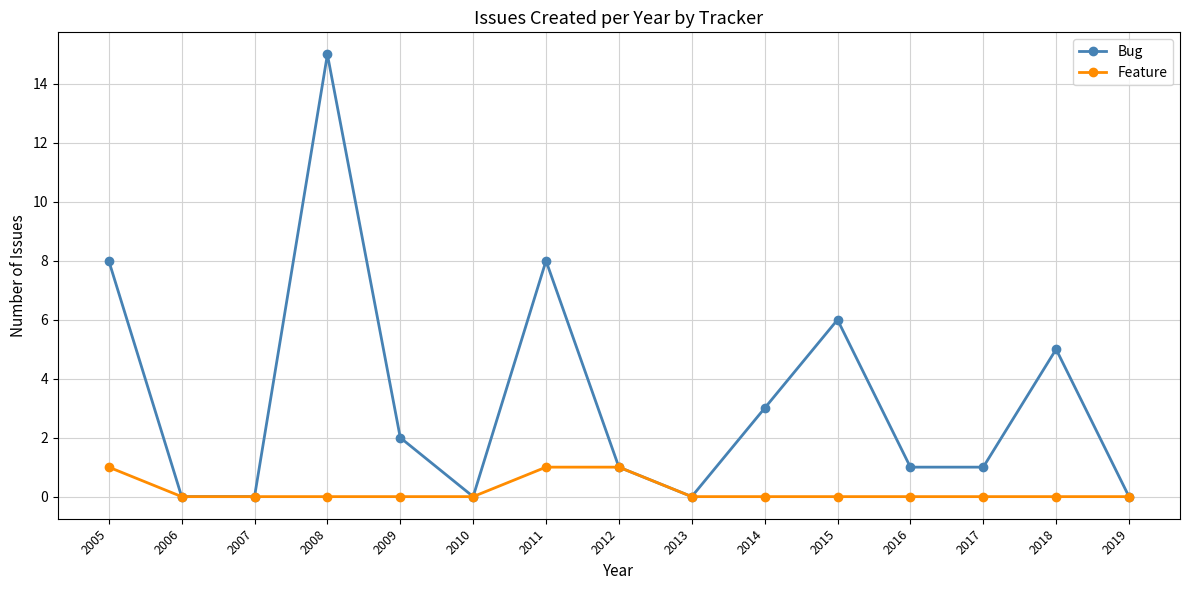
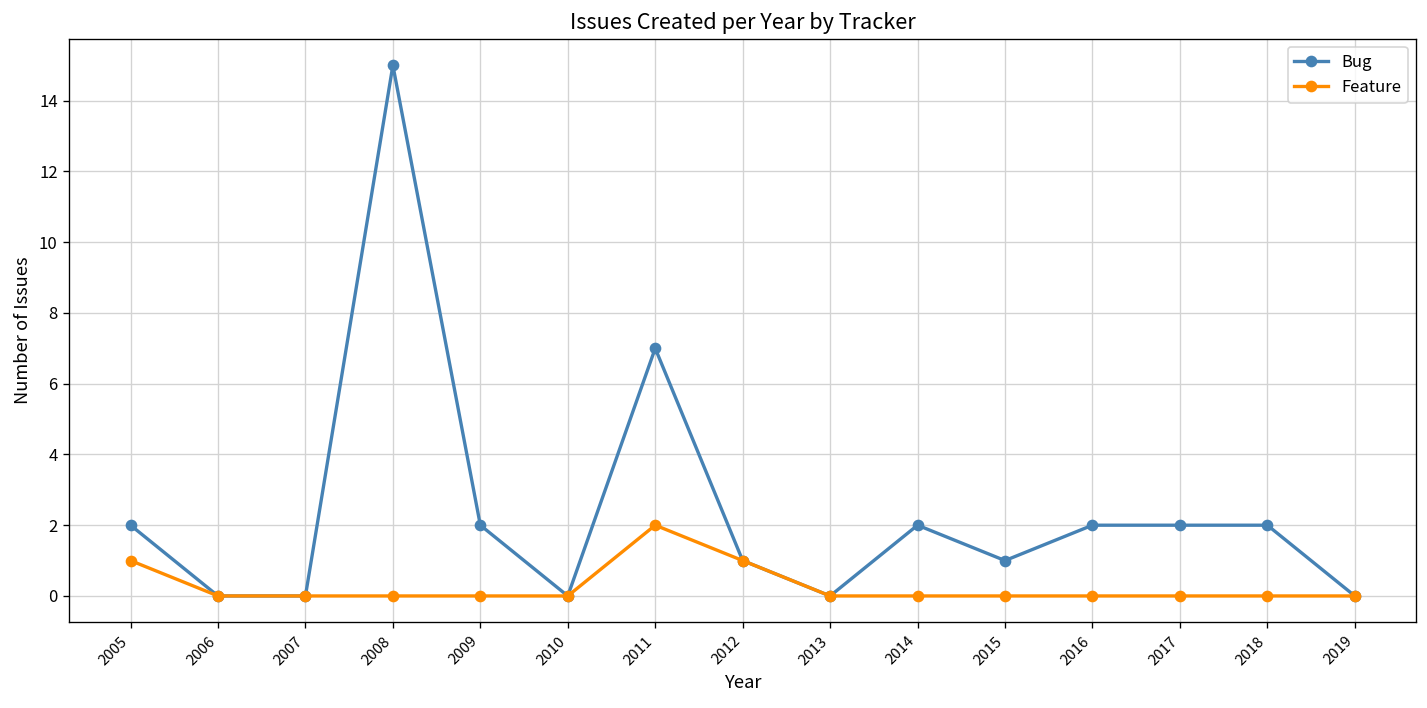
Bug, 2005: 8 -> 2
Bug, 2011: 8 -> 7
Feature, 2011: 1 -> 2
Bug, 2014: 3 -> 2
Bug, 2015: 6 -> 1
Bug, 2016: 1 -> 2
Bug, 2017: 1 -> 2
Bug, 2018: 5 -> 2
